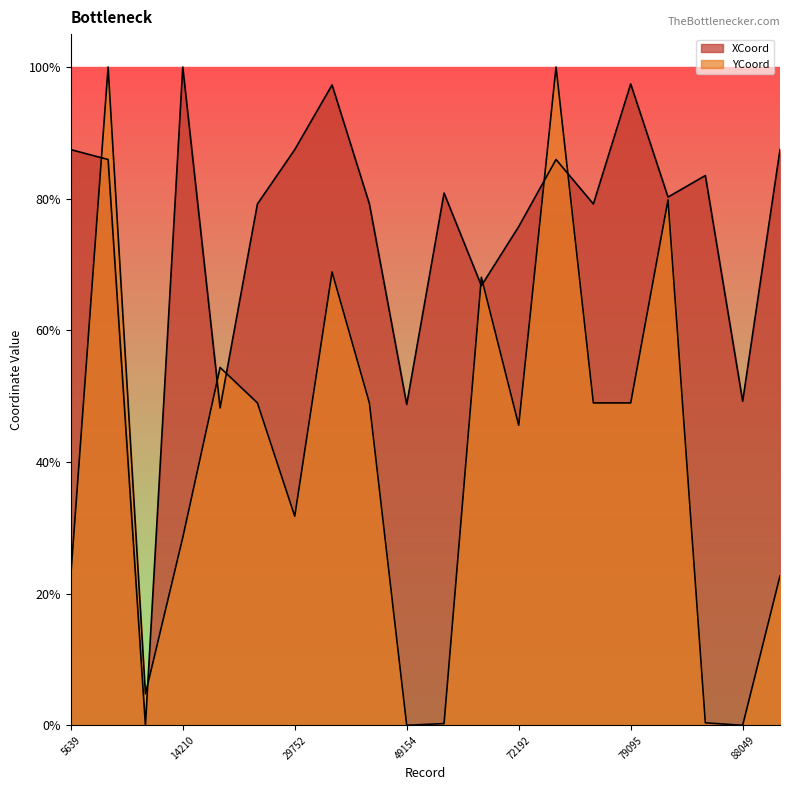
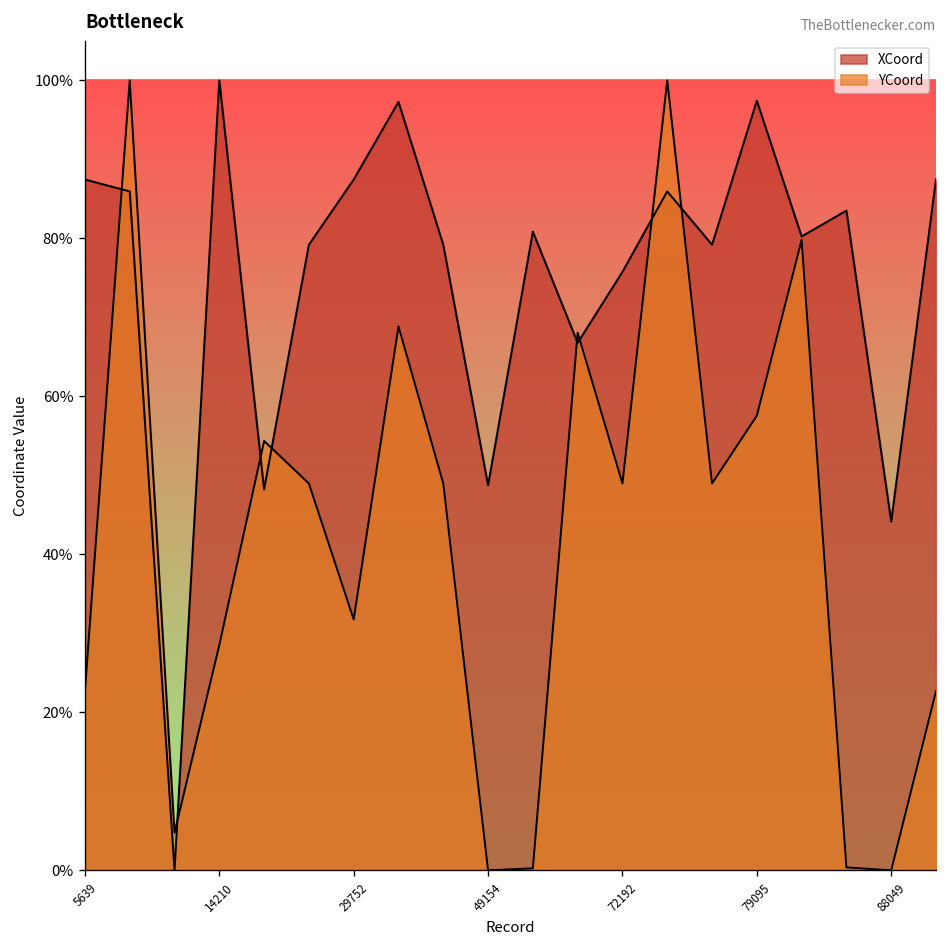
YCoord, 72192: 46% -> 49%
YCoord, 79095: 49% -> 58%
XCoord, 88049: 49% -> 44%
